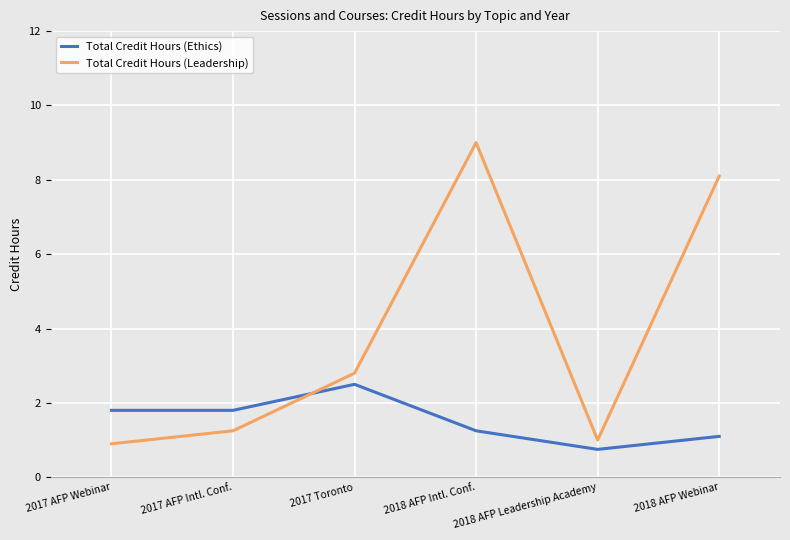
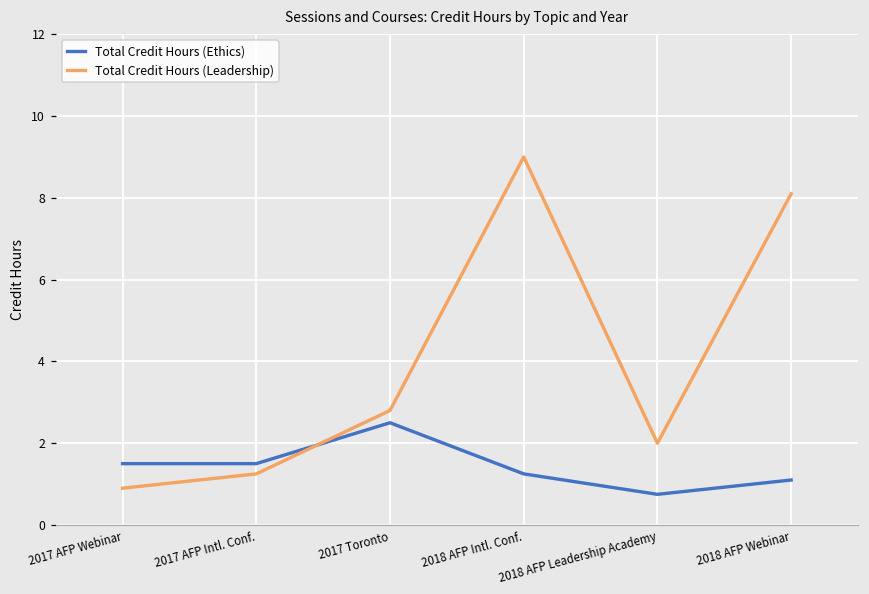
Total Credit Hours (Ethics), 2017 AFP Webinar: 1.8 -> 1.5
Total Credit Hours (Ethics), 2017 AFP Intl. Conf.: 1.8 -> 1.5
Total Credit Hours (Leadership), 2018 AFP Leadership Academy: 1 -> 2
